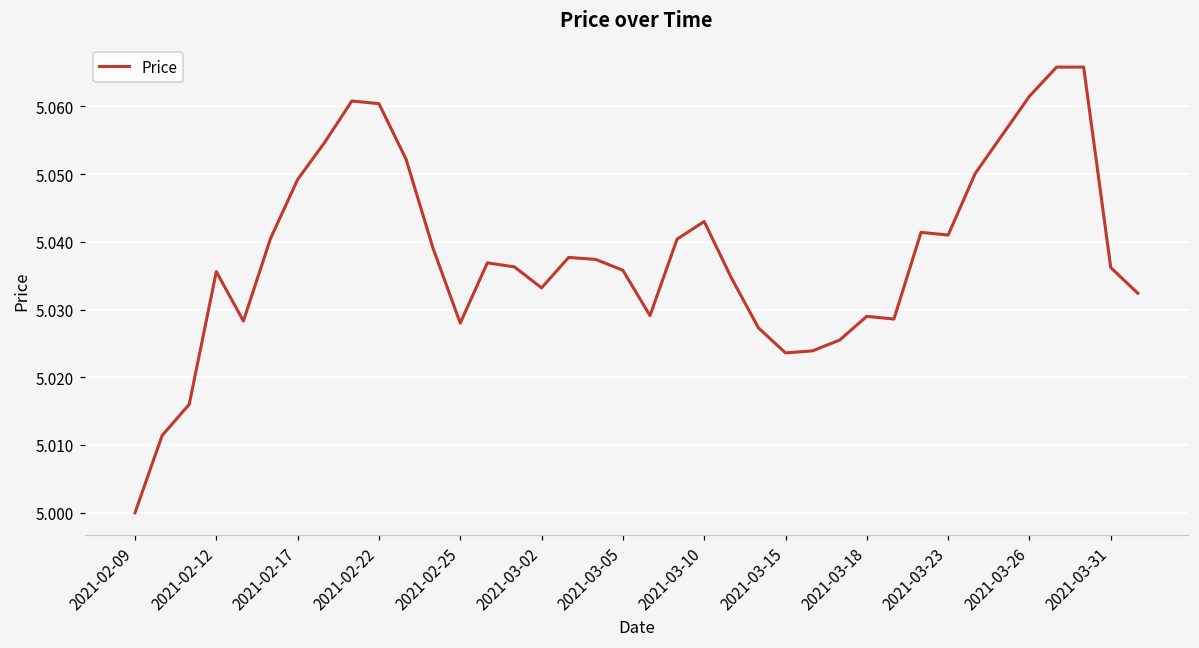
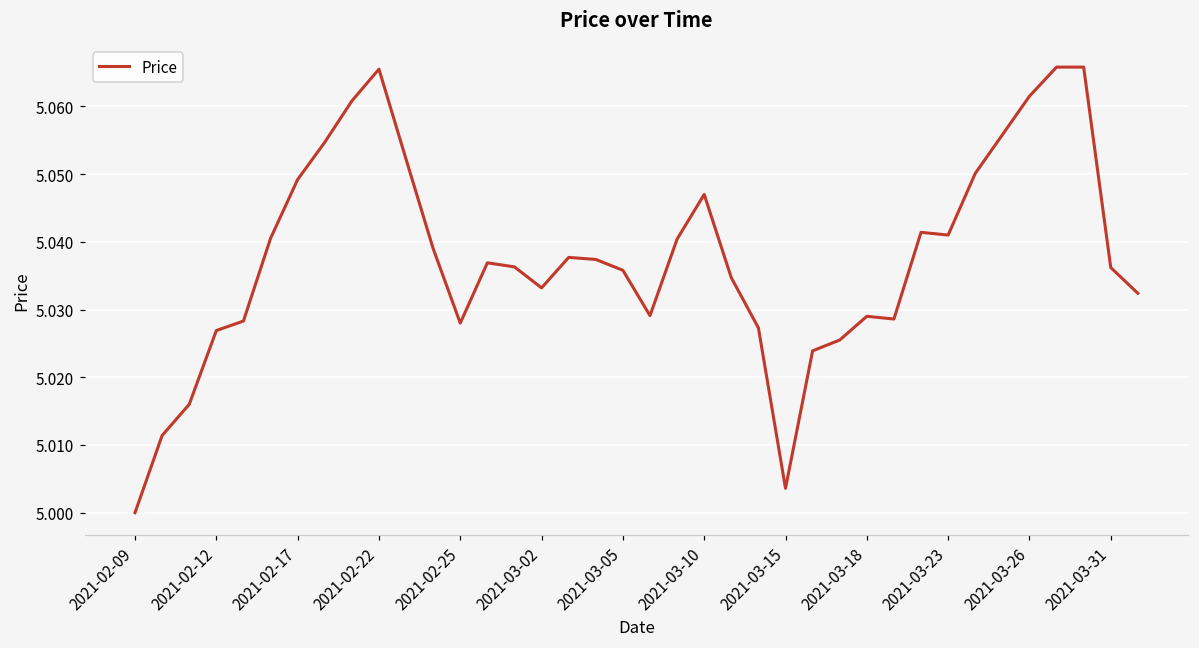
2021-02-12: 5.036 -> 5.027
2021-02-22: 5.060 -> 5.066
2021-03-10: 5.043 -> 5.047
2021-03-15: 5.024 -> 5.004
